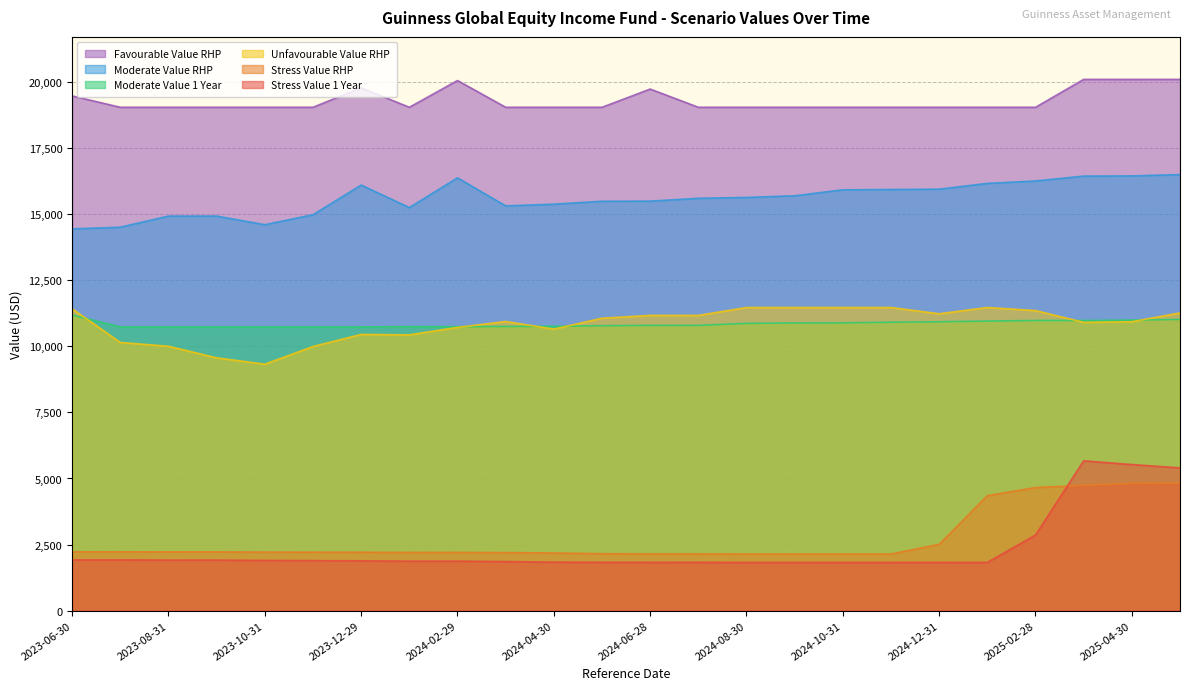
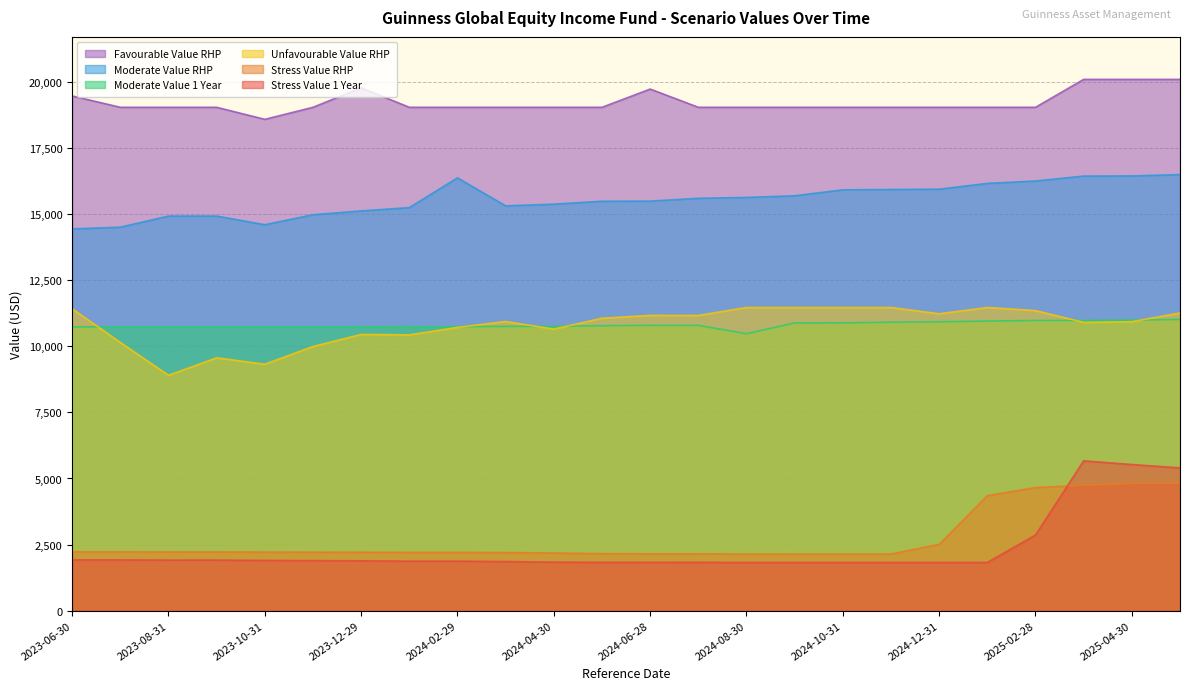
Moderate Value 1 Year, 2023-06-30: 11,200 -> 10,700
Unfavourable Value RHP, 2023-08-31: 10,000 -> 8,900
Favourable Value RHP, 2023-10-31: 19,100 -> 18,600
Moderate Value RHP, 2023-12-29: 16,100 -> 15,100
Favourable Value RHP, 2024-02-29: 20,100 -> 19,100
Moderate Value 1 Year, 2024-08-30: 10,900 -> 10,500
